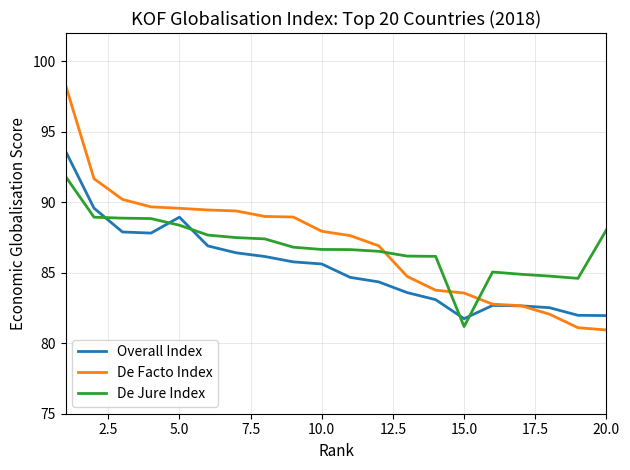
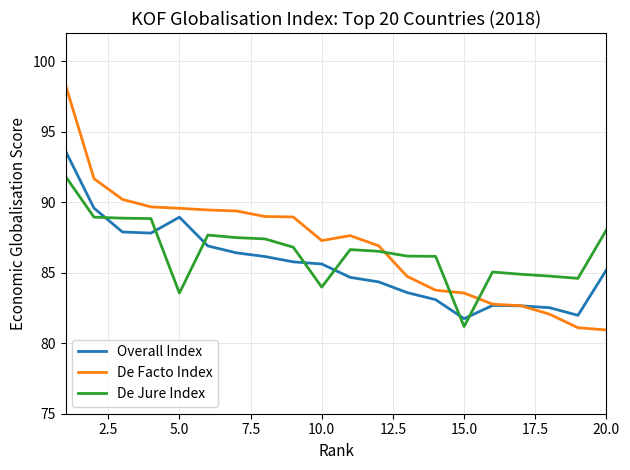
De Jure Index, 5.0: 88.4 -> 83.6
De Facto Index, 10.0: 87.9 -> 87.3
De Jure Index, 10.0: 86.7 -> 84.0
Overall Index, 20.0: 82.0 -> 85.2
